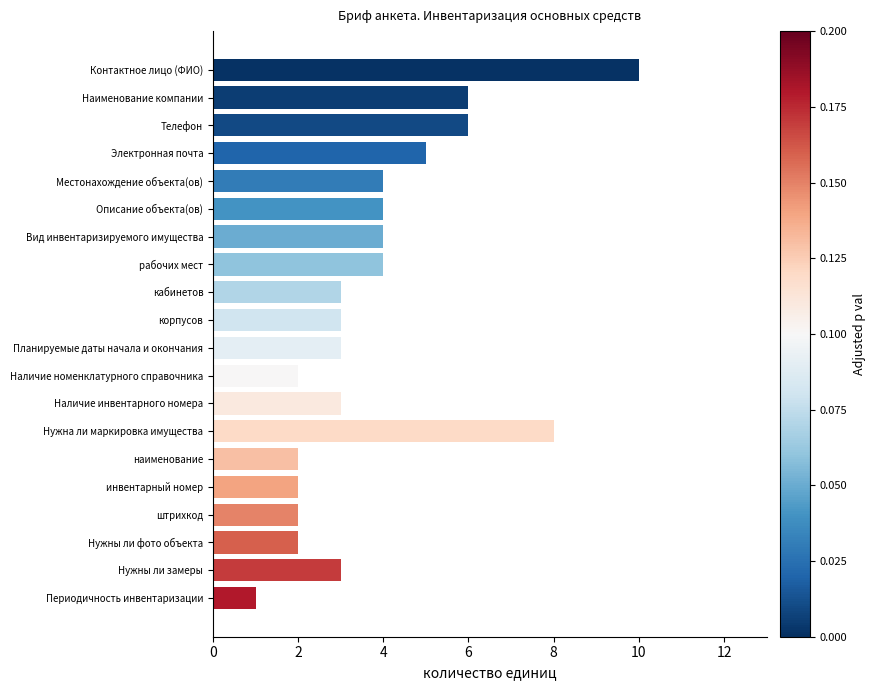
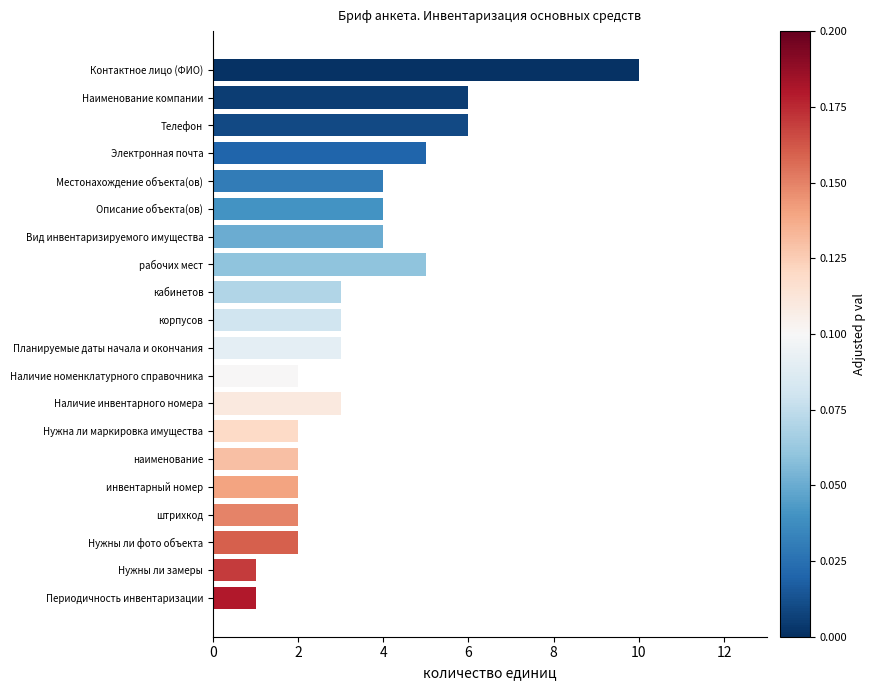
рабочих мест: 4 -> 5
Нужна ли маркировка имущества: 8 -> 2
Нужны ли замеры: 3 -> 1
